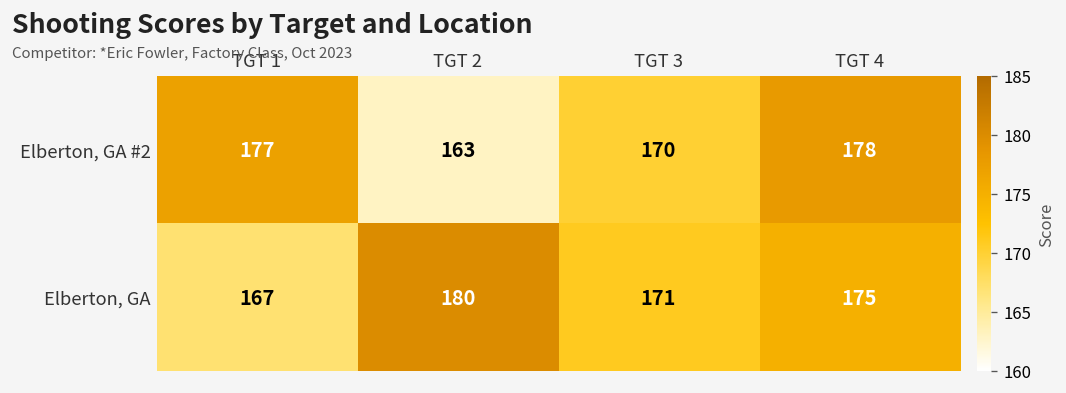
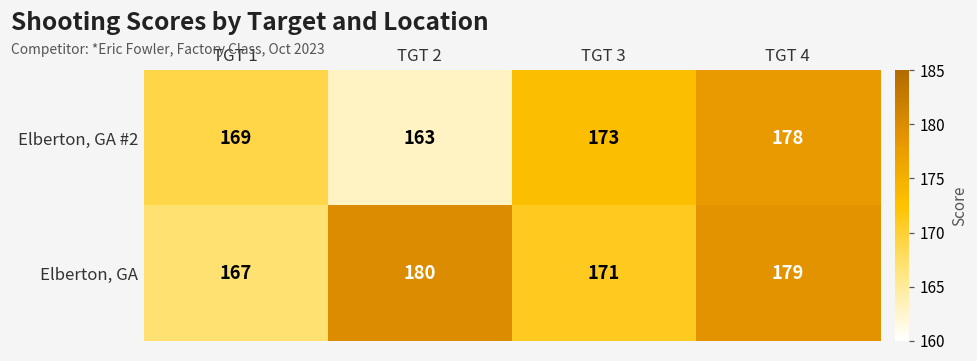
Elberton, GA #2, TGT 1: 177 -> 169
Elberton, GA #2, TGT 3: 170 -> 173
Elberton, GA, TGT 4: 175 -> 179
